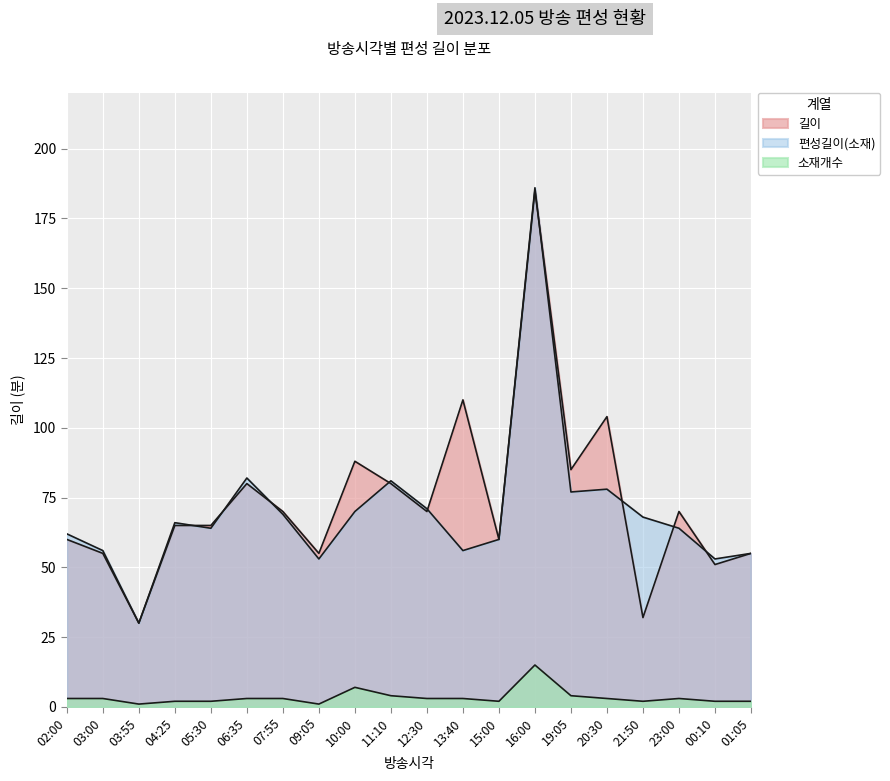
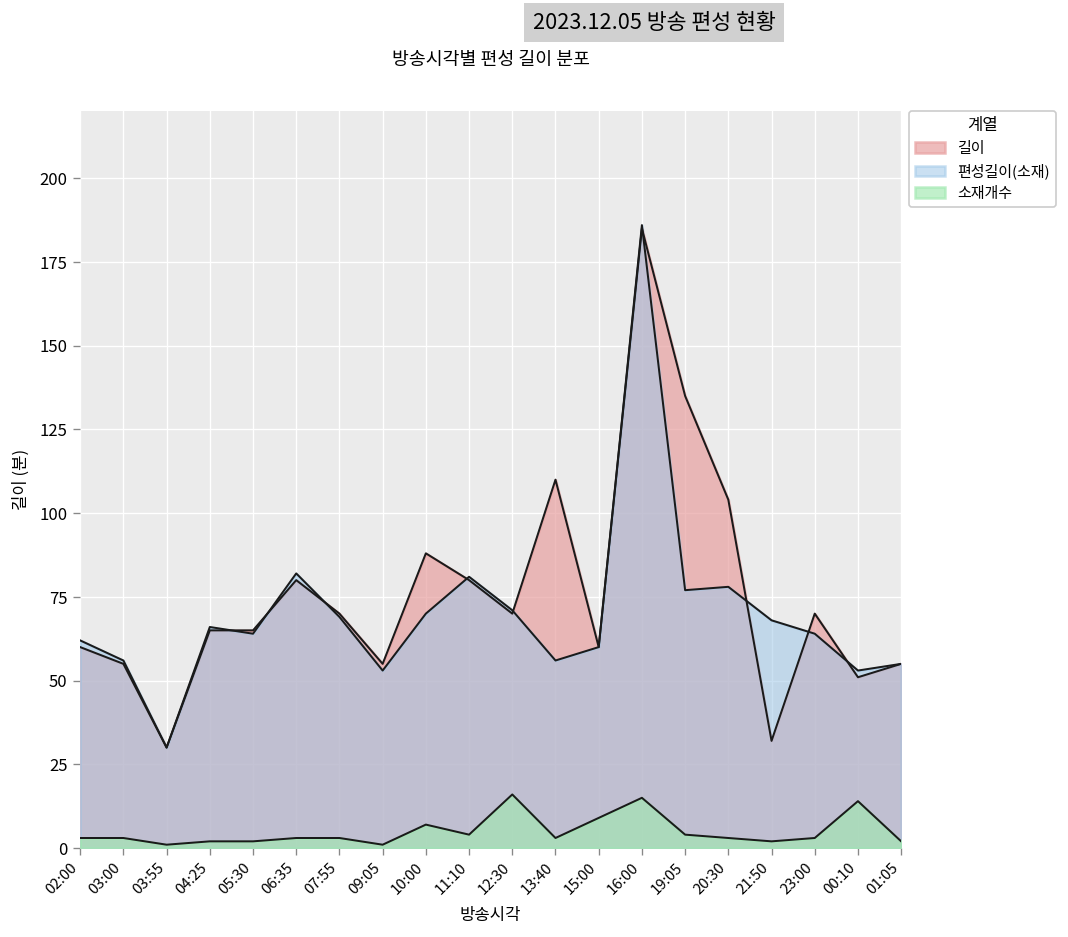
소재개수, 12:30: 3 -> 16
소재개수, 15:00: 2 -> 9
길이, 19:05: 85 -> 135
소재개수, 00:10: 2 -> 14
